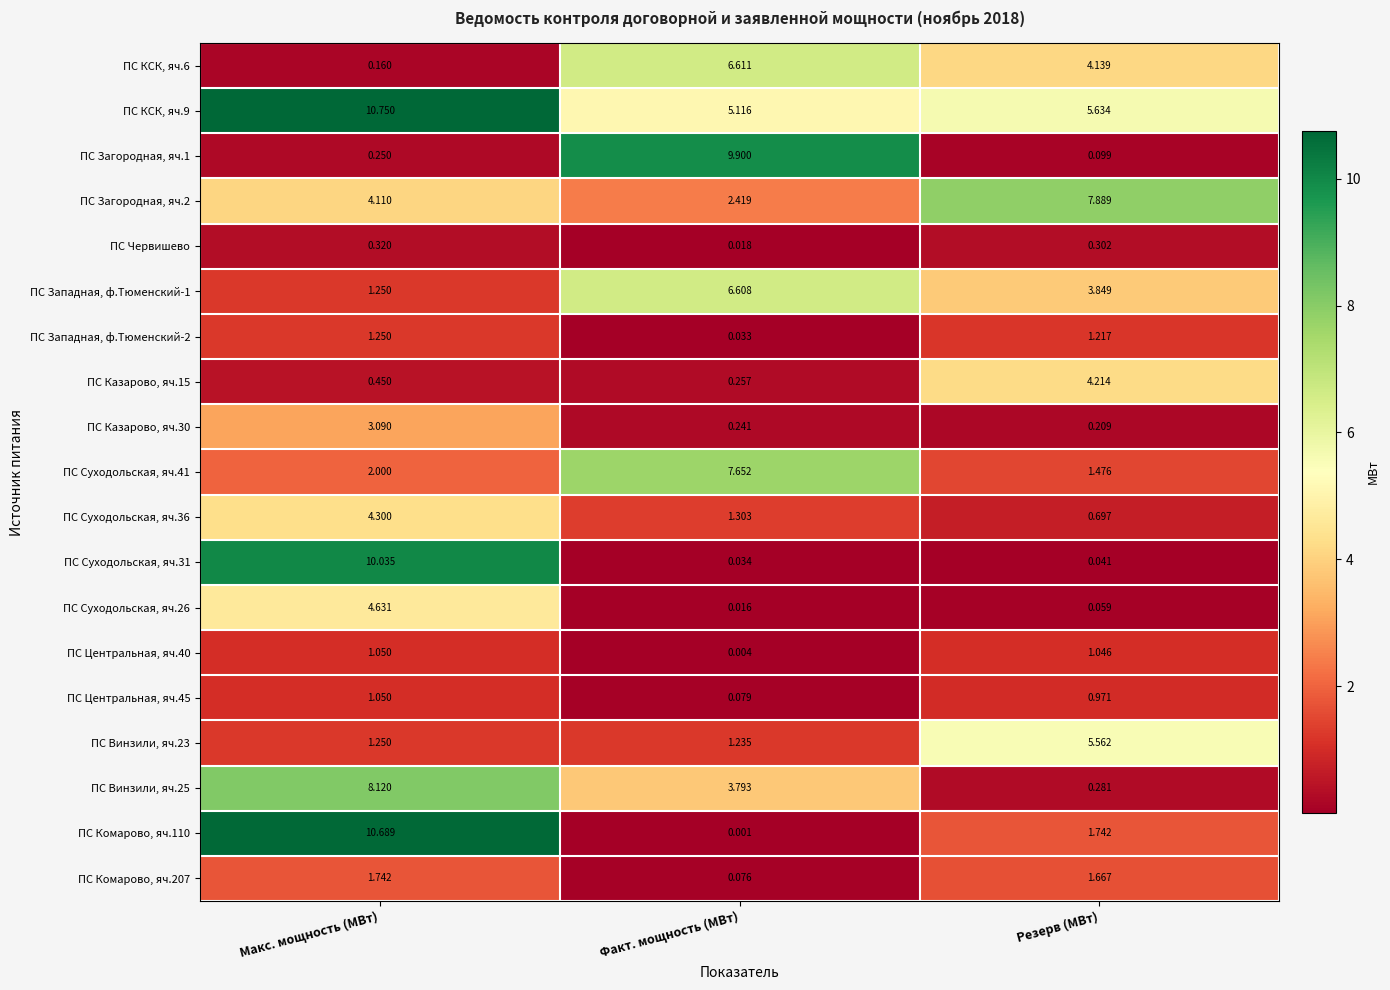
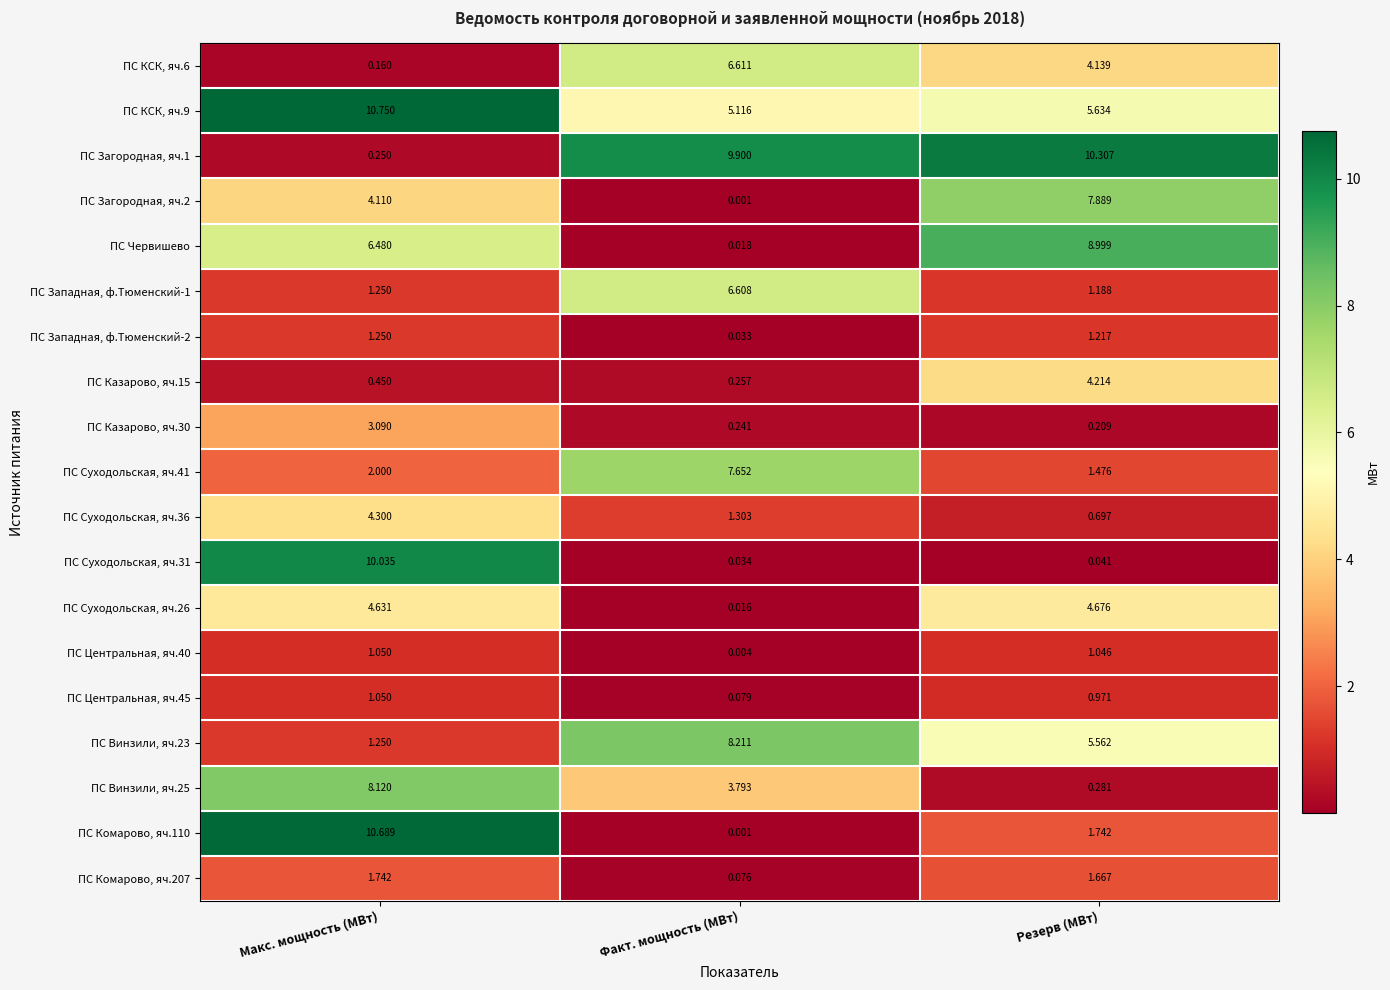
ПС Загородная, яч.1, Резерв (МВт): 0.099 -> 10.307
ПС Загородная, яч.2, Факт. мощность (МВт): 2.419 -> 0.001
ПС Червишево, Макс. мощность (МВт): 0.320 -> 6.480
ПС Червишево, Резерв (МВт): 0.302 -> 8.999
ПС Западная, ф.Тюменский-1, Резерв (МВт): 3.849 -> 1.188
ПС Суходольская, яч.26, Резерв (МВт): 0.059 -> 4.676
ПС Винзили, яч.23, Факт. мощность (МВт): 1.235 -> 8.211
